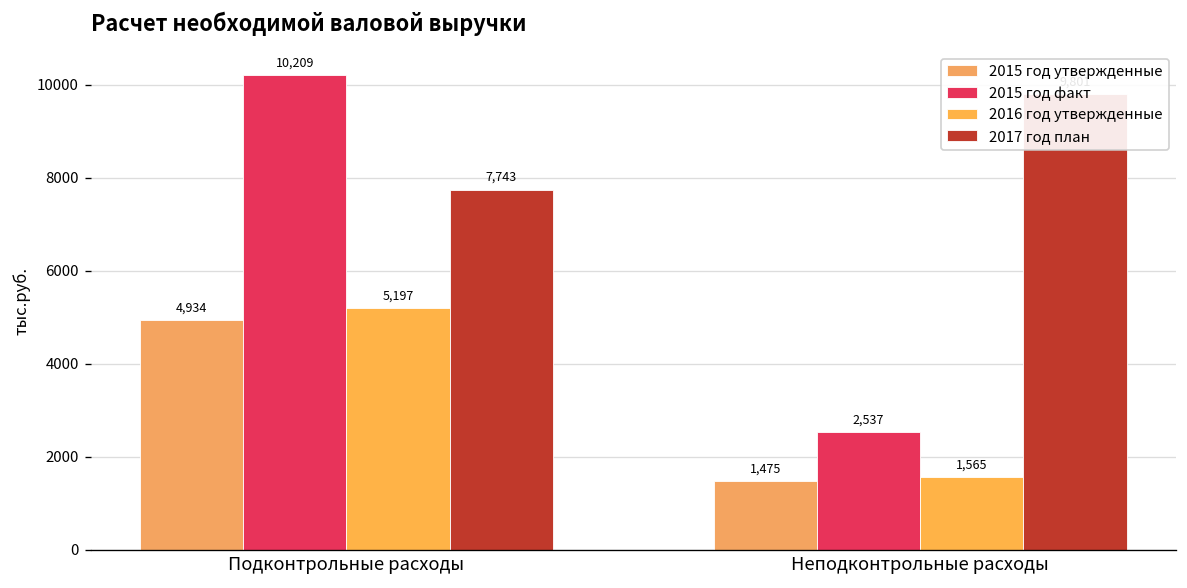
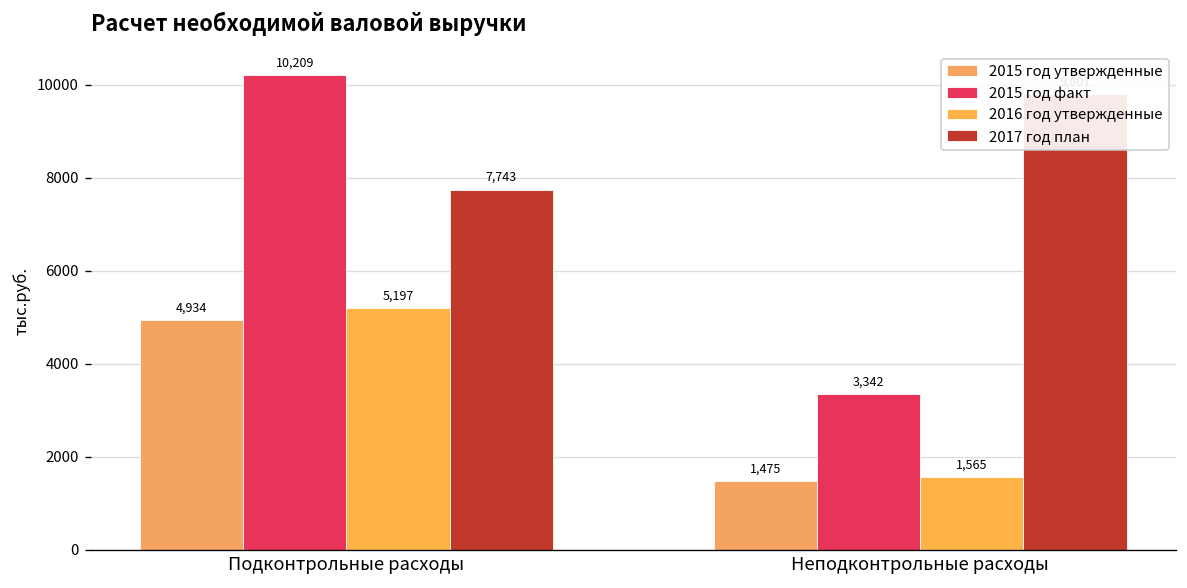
2015 год факт, Неподконтрольные расходы: 2,537 -> 3,342
